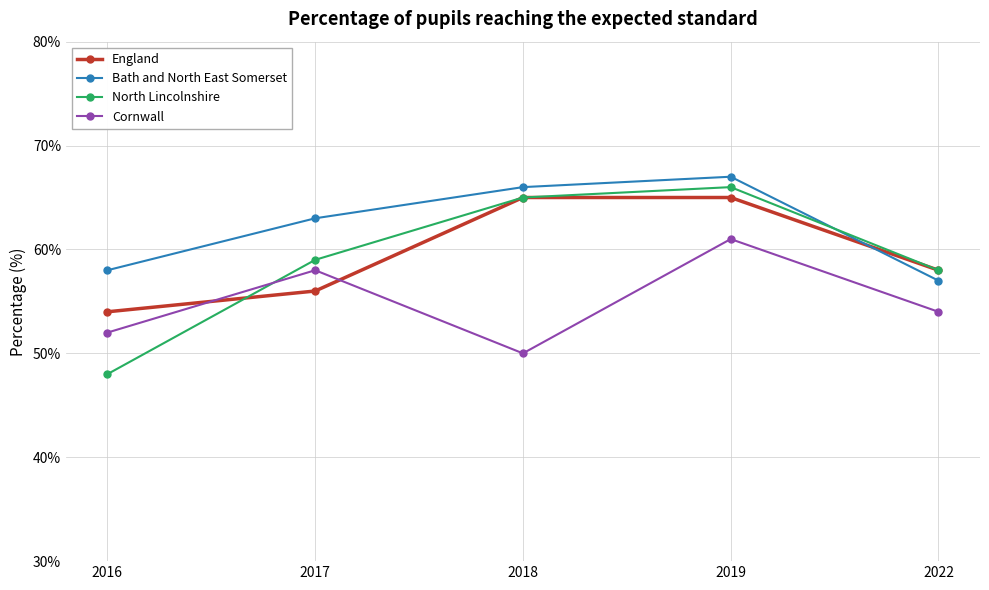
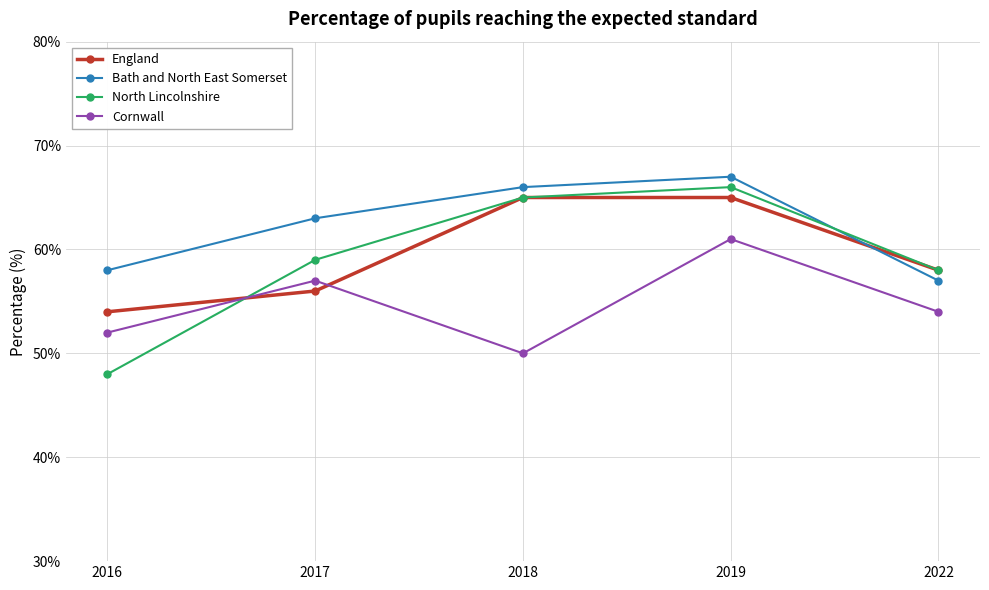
Cornwall, 2017: 58% -> 57%
